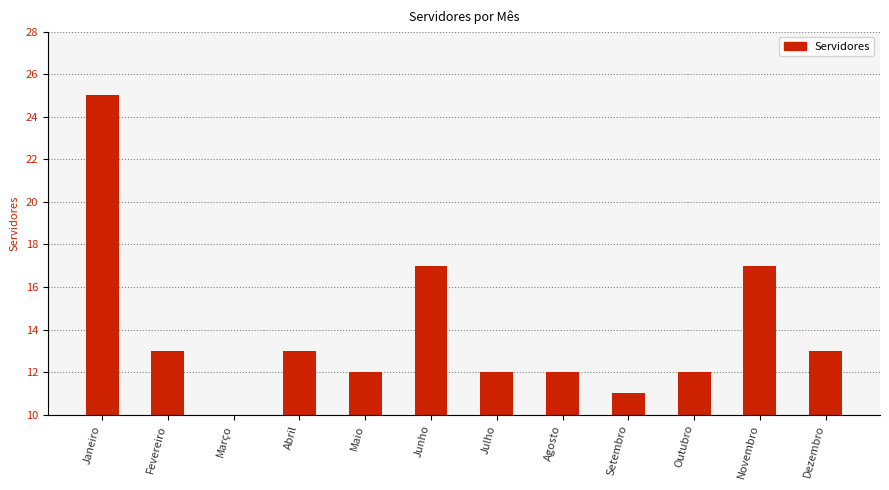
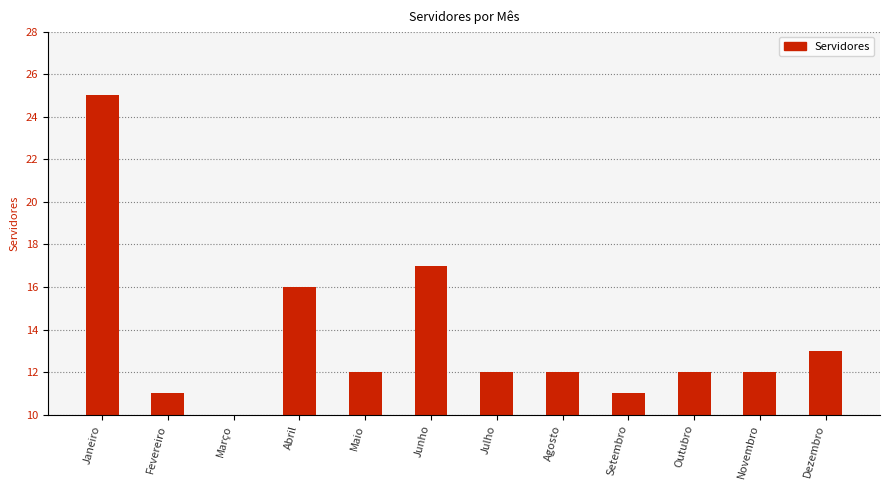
Fevereiro: 13 -> 11
Abril: 13 -> 16
Novembro: 17 -> 12
